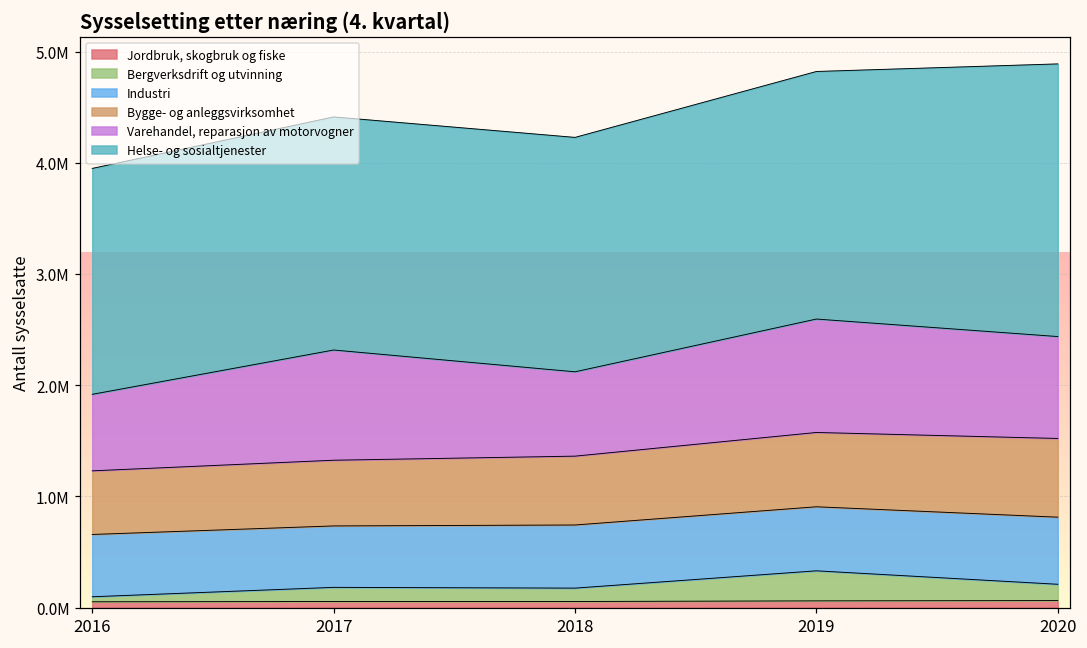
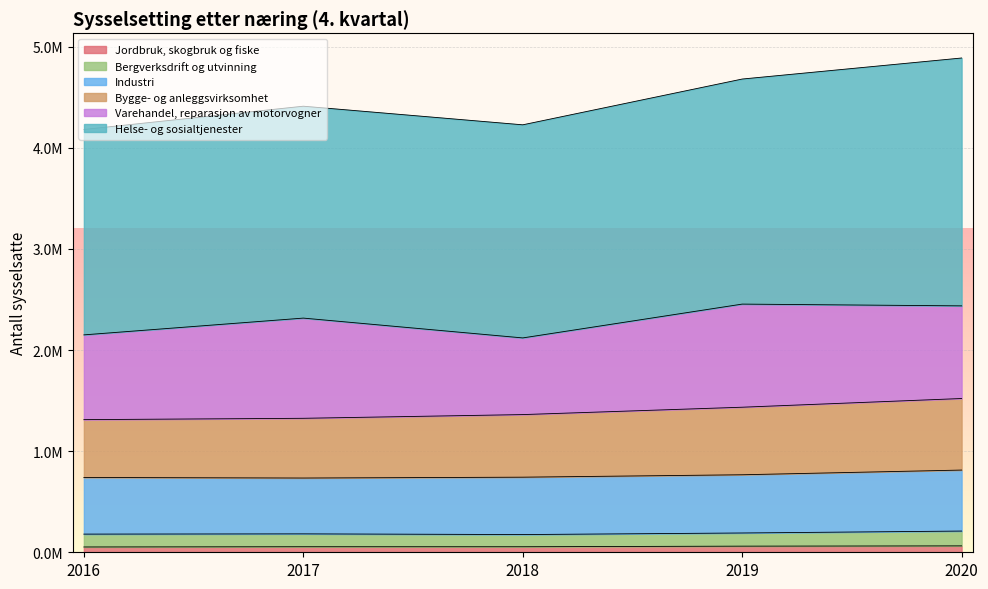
Bergverksdrift og utvinning, 2016: 50000 -> 130000
Varehandel, reparasjon av motorvogner, 2016: 690000 -> 840000
Bergverksdrift og utvinning, 2019: 270000 -> 130000
